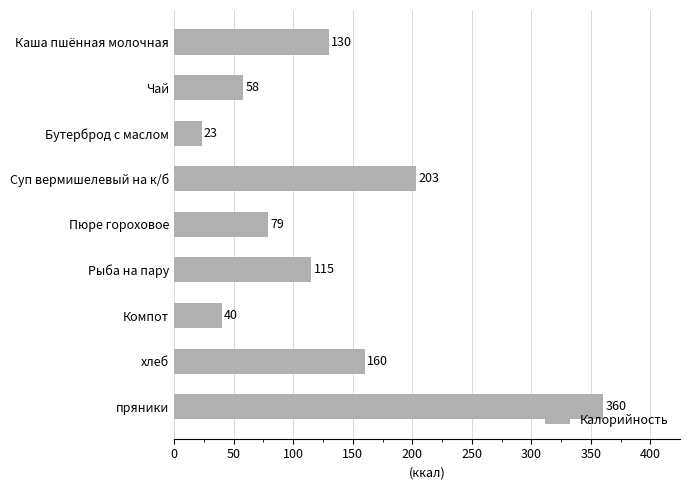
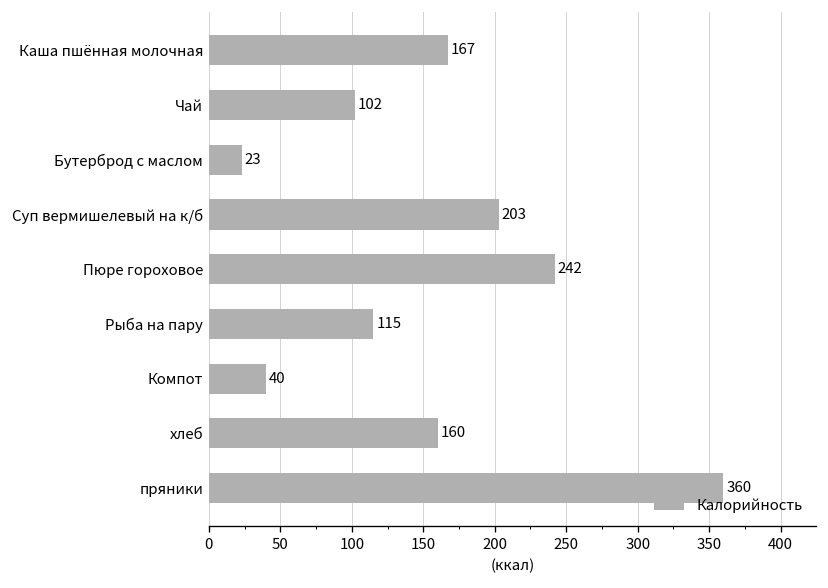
Каша пшённая молочная: 130 -> 167
Чай: 58 -> 102
Пюре гороховое: 79 -> 242
